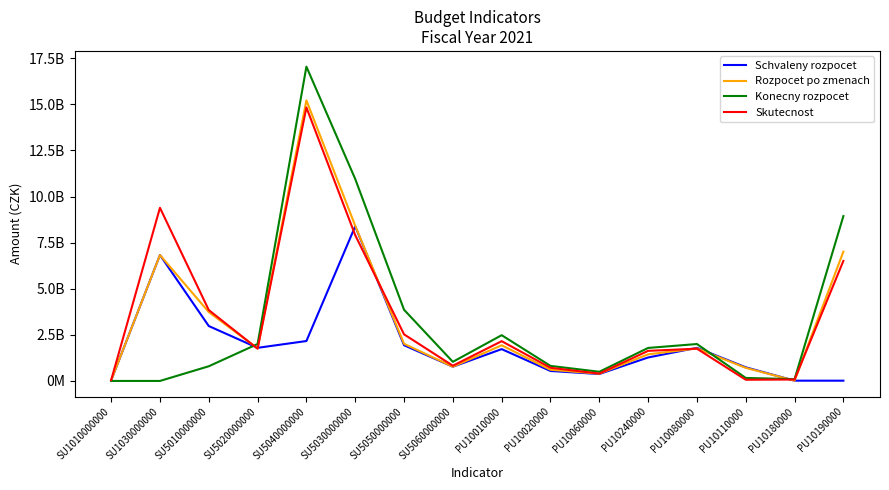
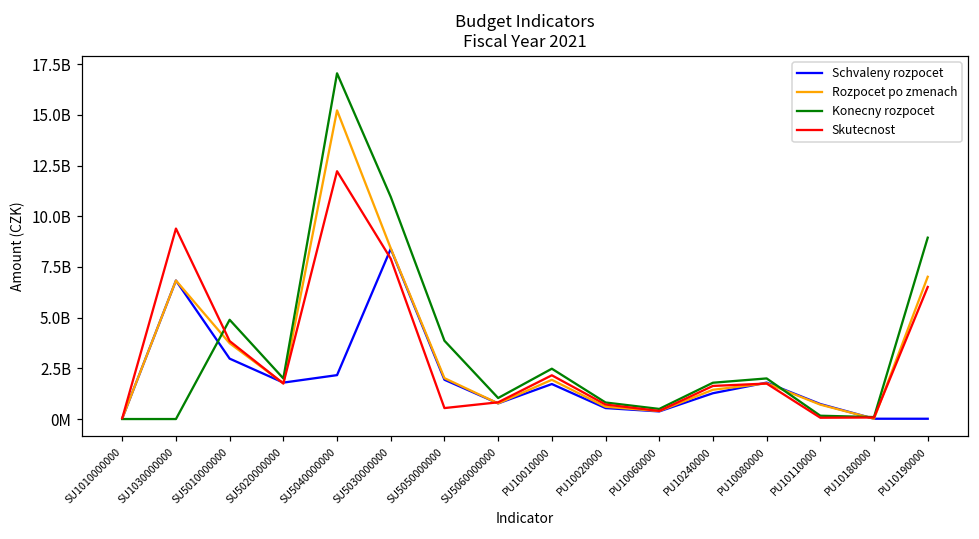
Konecny rozpocet, SU5010000000: 800000000 -> 4900000000
Skutecnost, SU5040000000: 14800000000 -> 12200000000
Skutecnost, SU5050000000: 2500000000 -> 500000000
